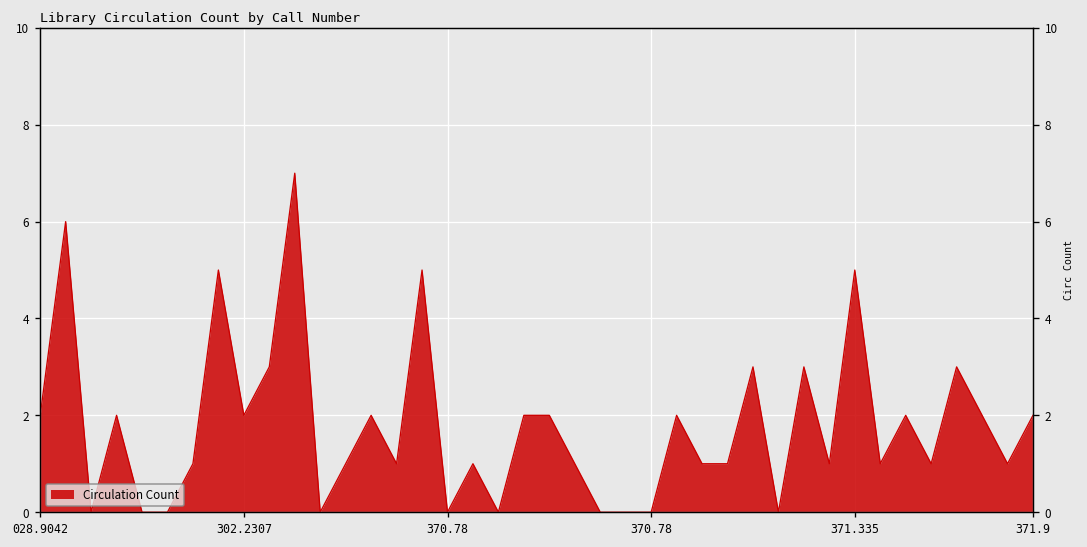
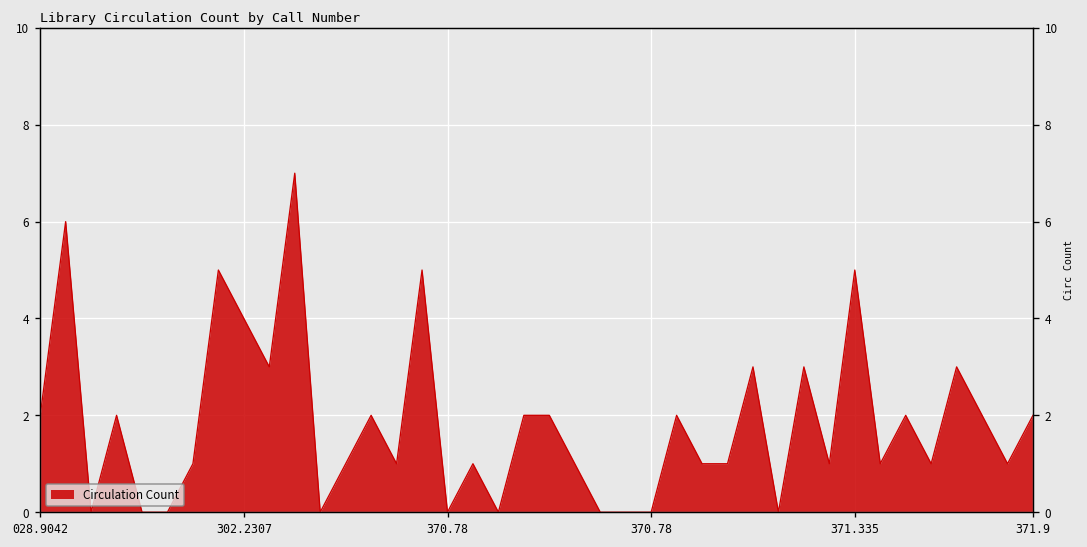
302.2307: 2 -> 4
